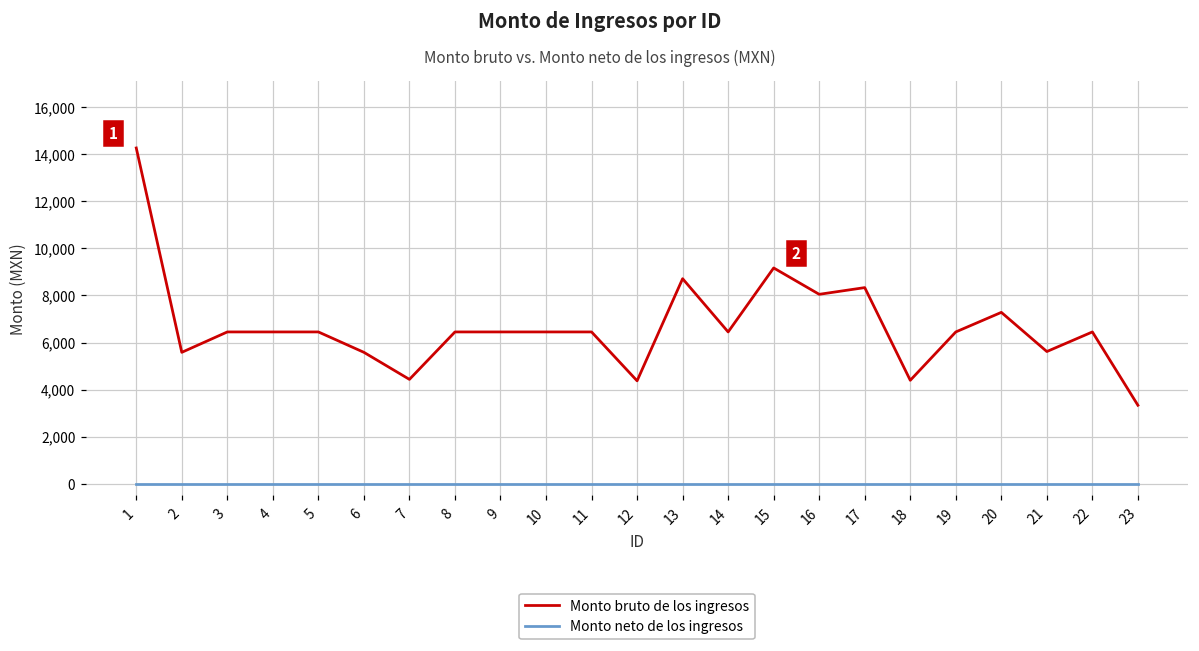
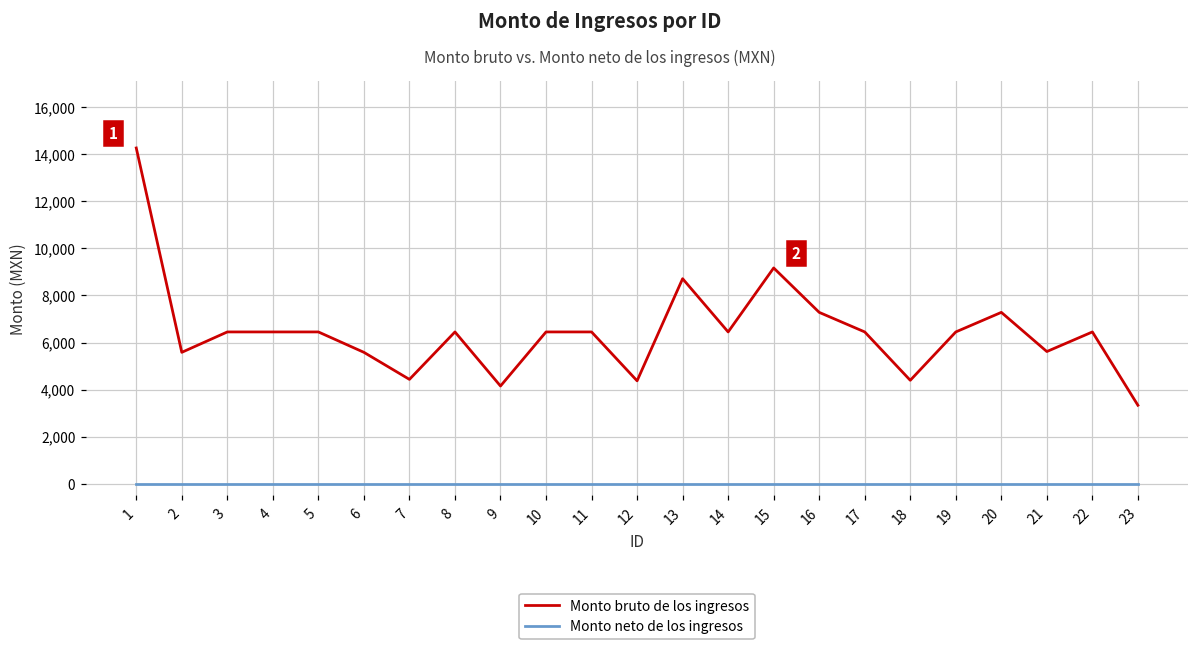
Monto bruto de los ingresos, 9: 6,500 -> 4,200
Monto bruto de los ingresos, 16: 8,000 -> 7,300
Monto bruto de los ingresos, 17: 8,300 -> 6,500
